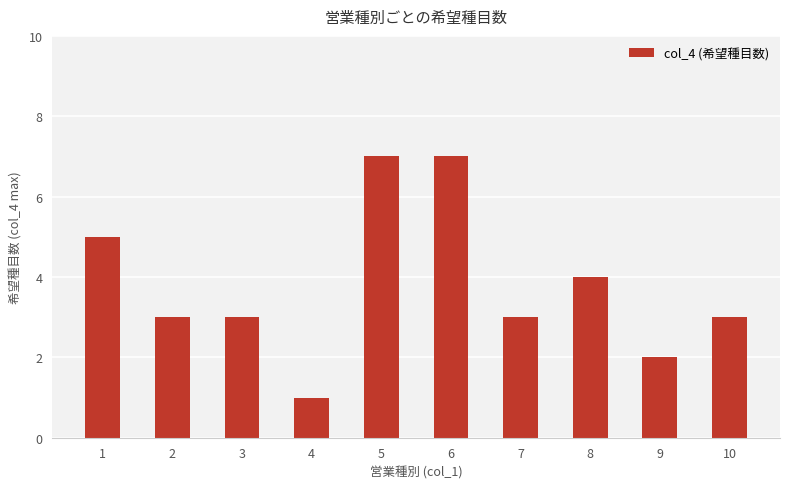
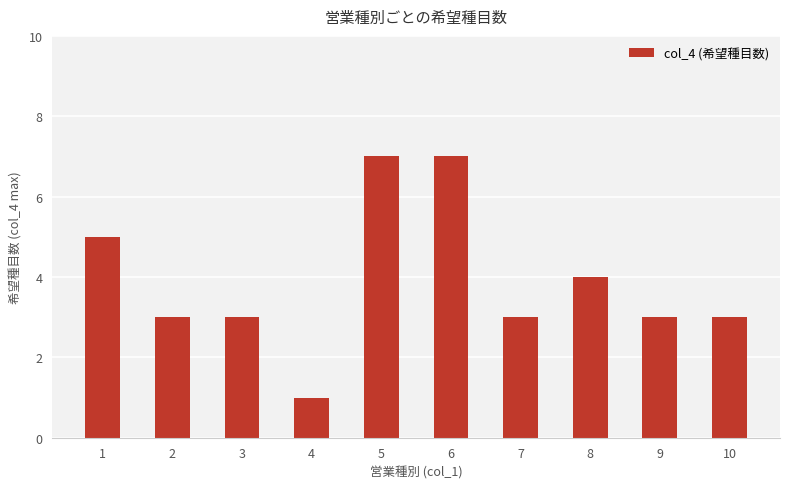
9: 2 -> 3
